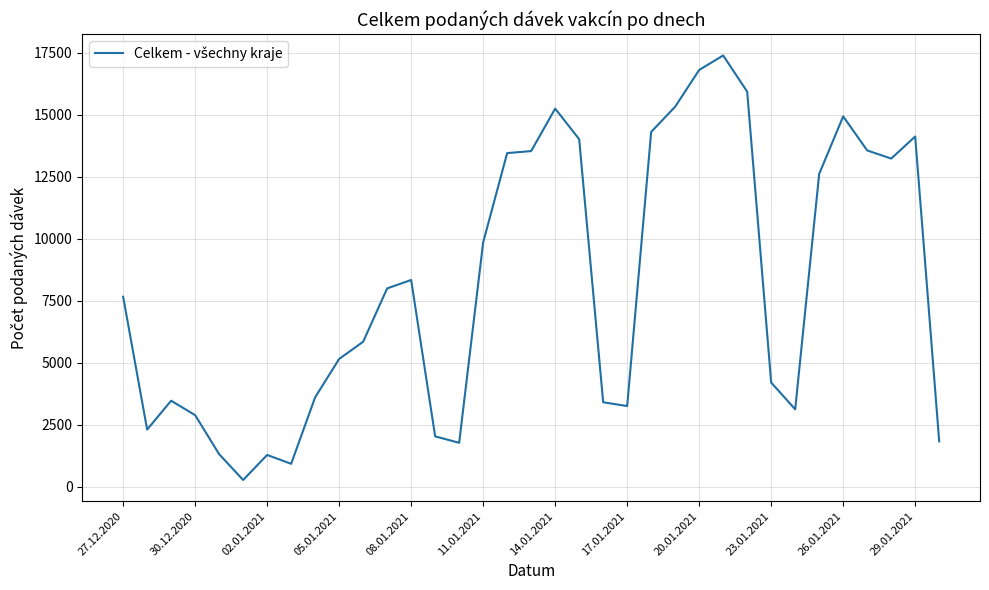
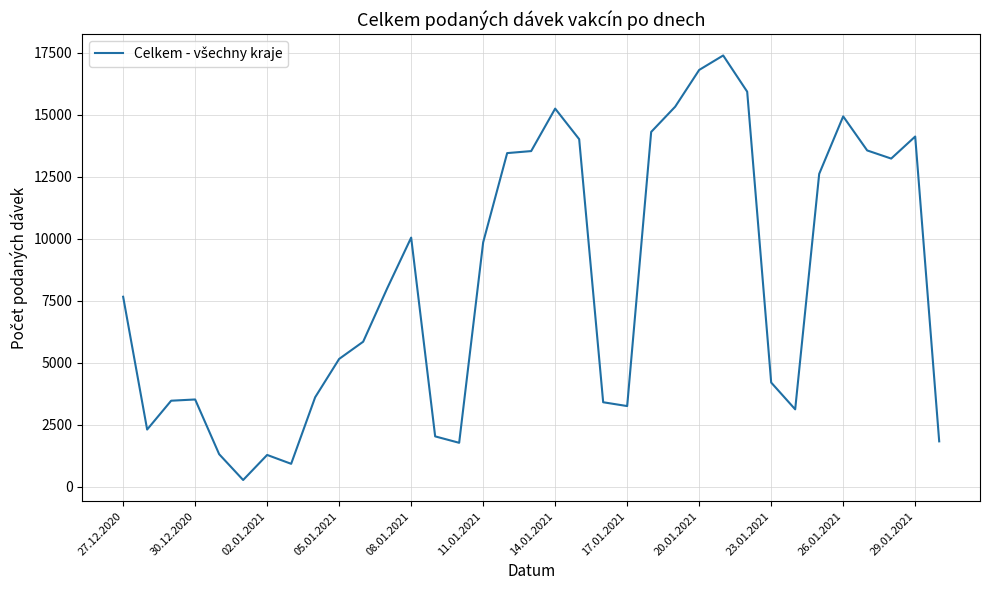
30.12.2020: 2900 -> 3500
08.01.2021: 8300 -> 10100
